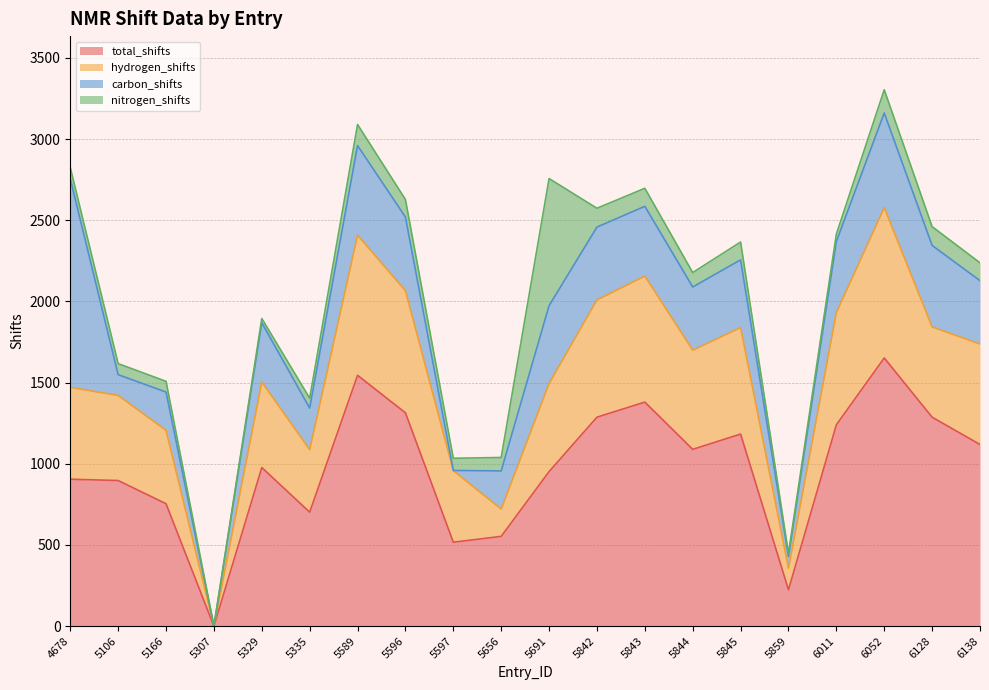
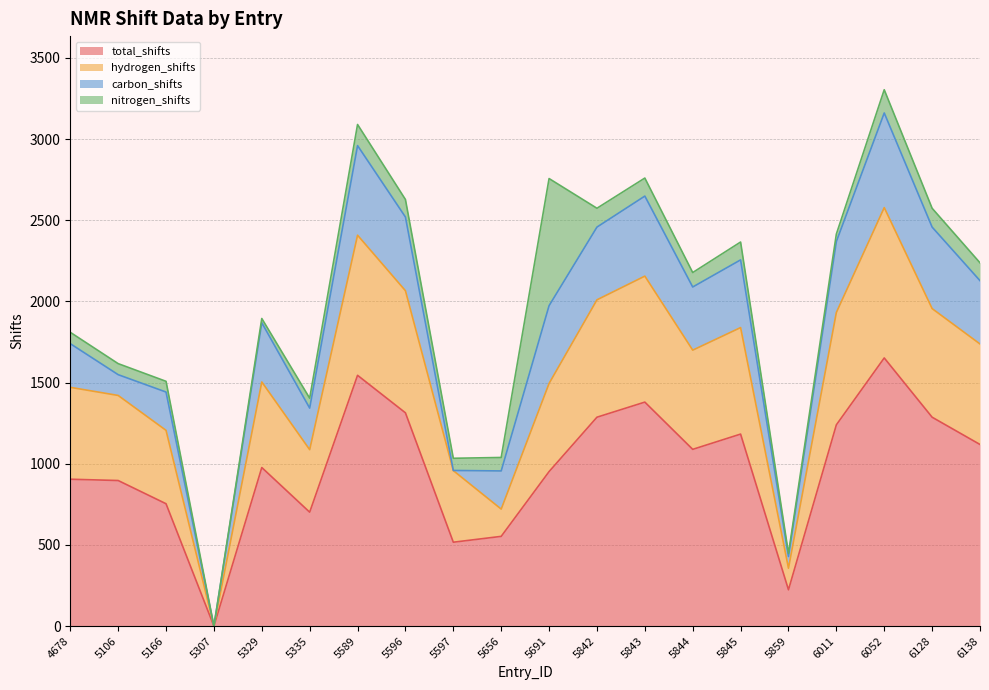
carbon_shifts, 4678: 1280 -> 270
carbon_shifts, 5843: 430 -> 490
hydrogen_shifts, 6128: 560 -> 670
